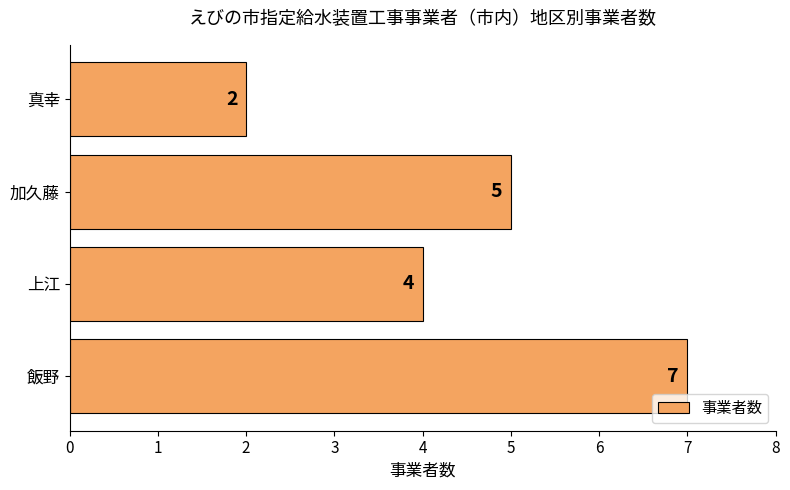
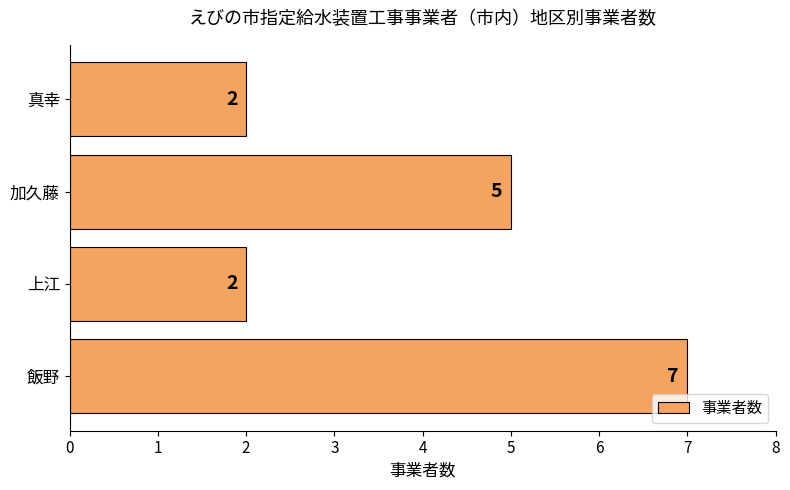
上江: 4 -> 2
